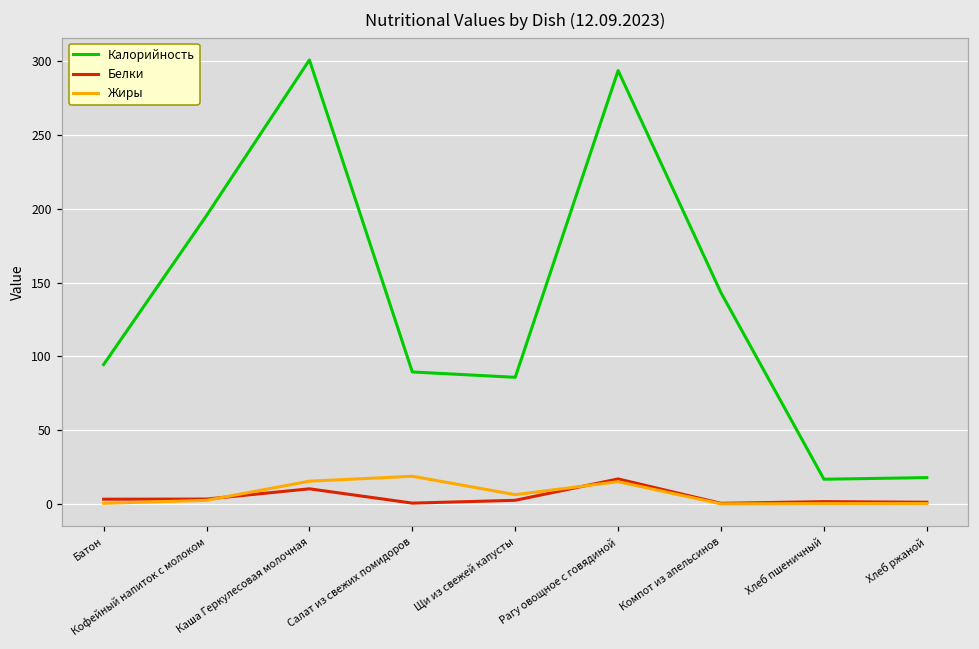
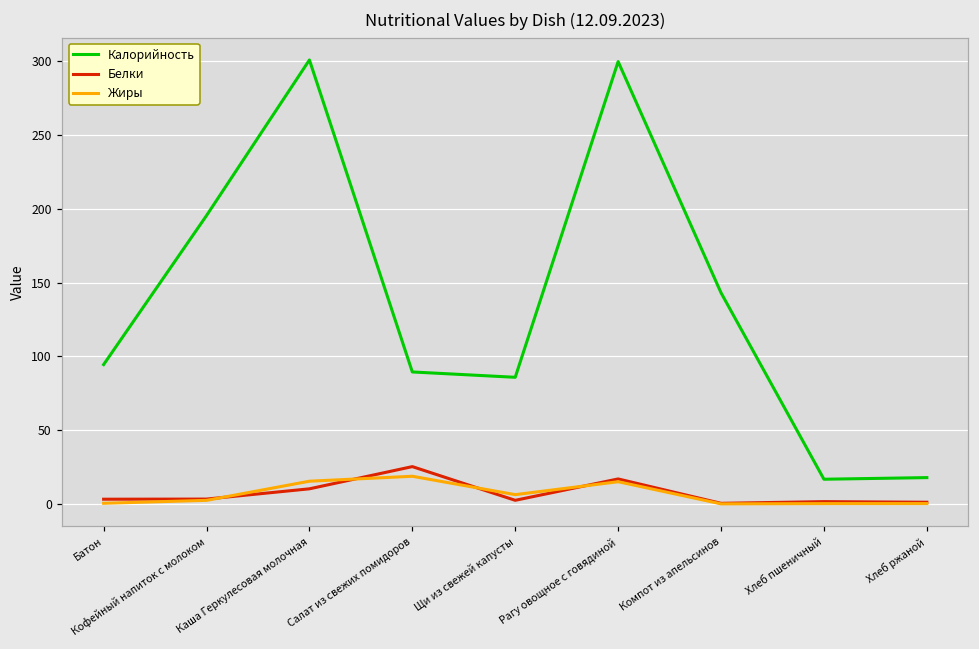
Белки, Салат из свежих помидоров: 1 -> 25
Калорийность, Рагу овощное с говядиной: 294 -> 300
